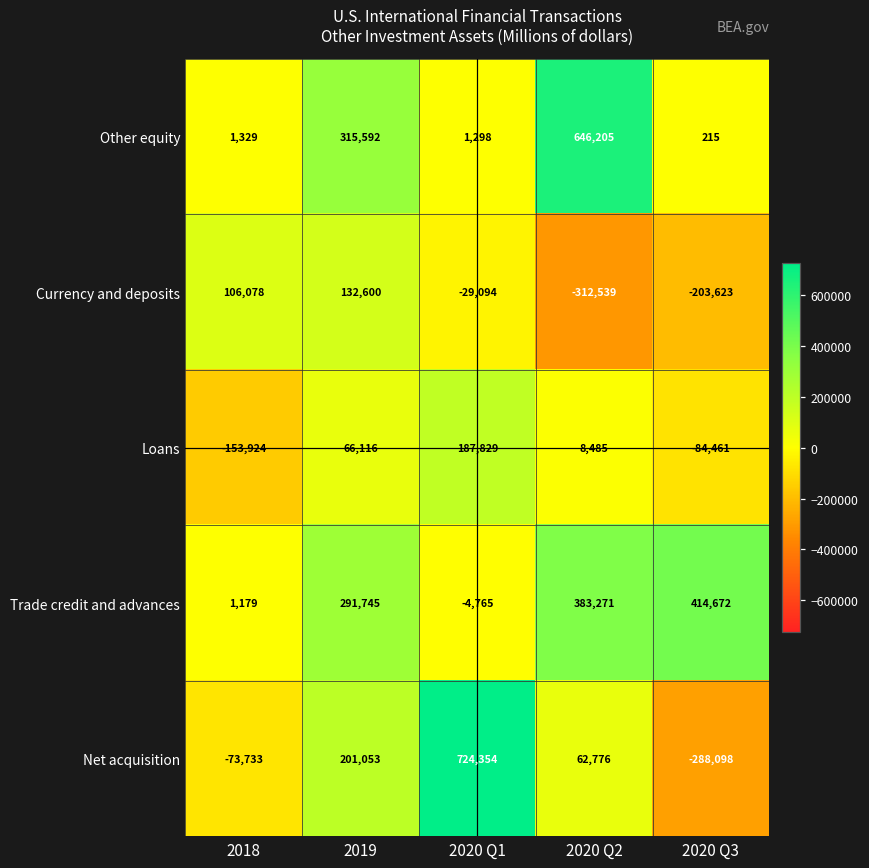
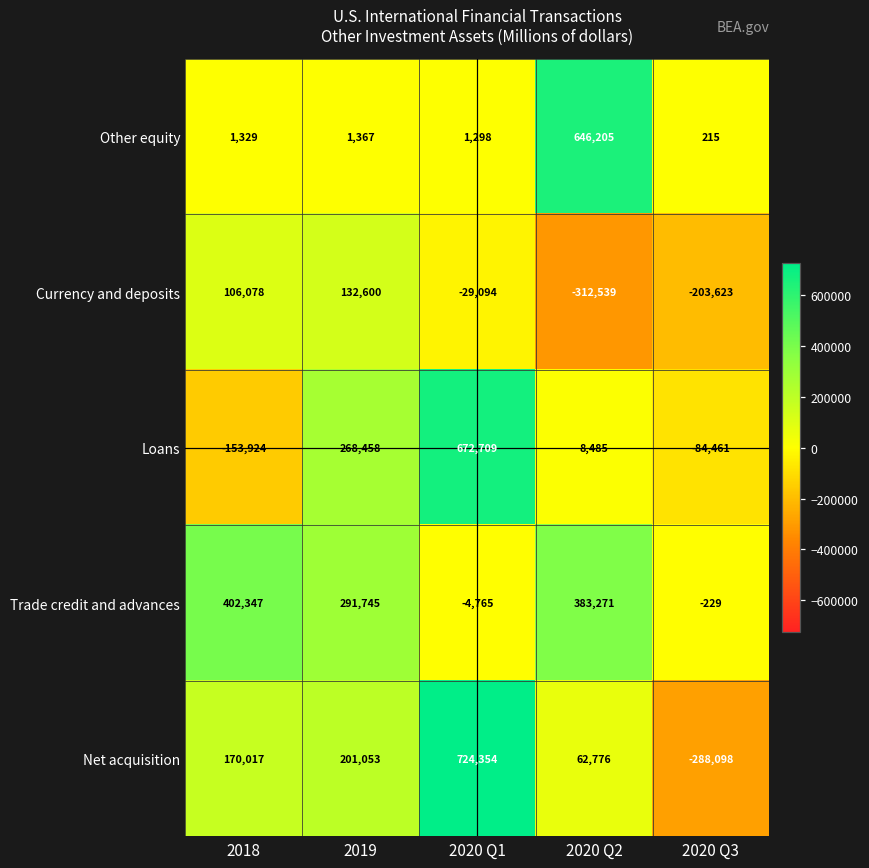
Other equity, 2019: 315,592 -> 1,367
Loans, 2019: 66,116 -> 268,458
Loans, 2020 Q1: 187,829 -> 672,709
Trade credit and advances, 2018: 1,179 -> 402,347
Trade credit and advances, 2020 Q3: 414,672 -> -229
Net acquisition, 2018: -73,733 -> 170,017
